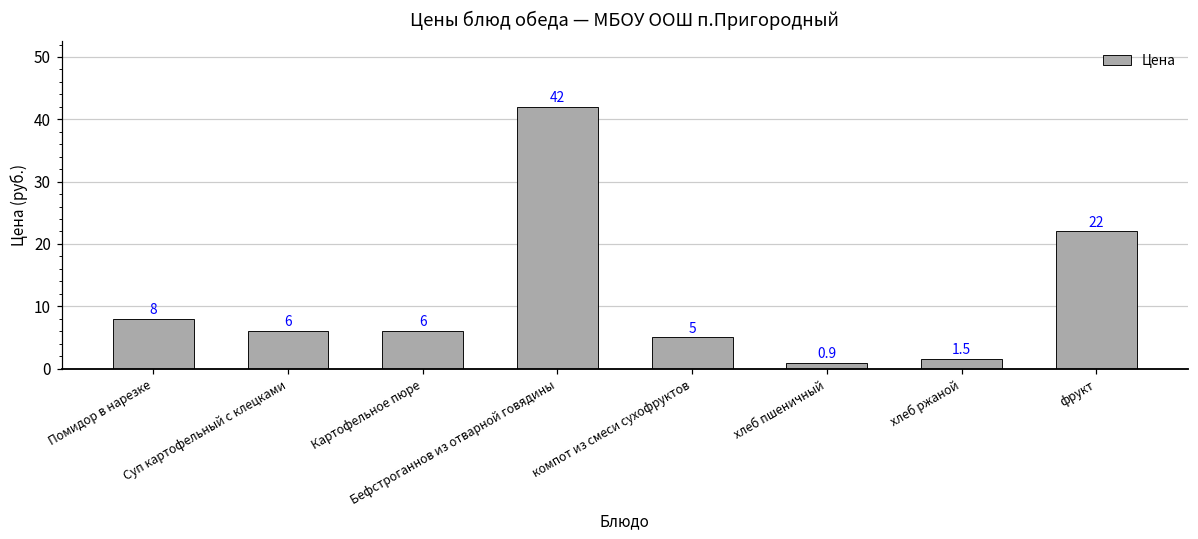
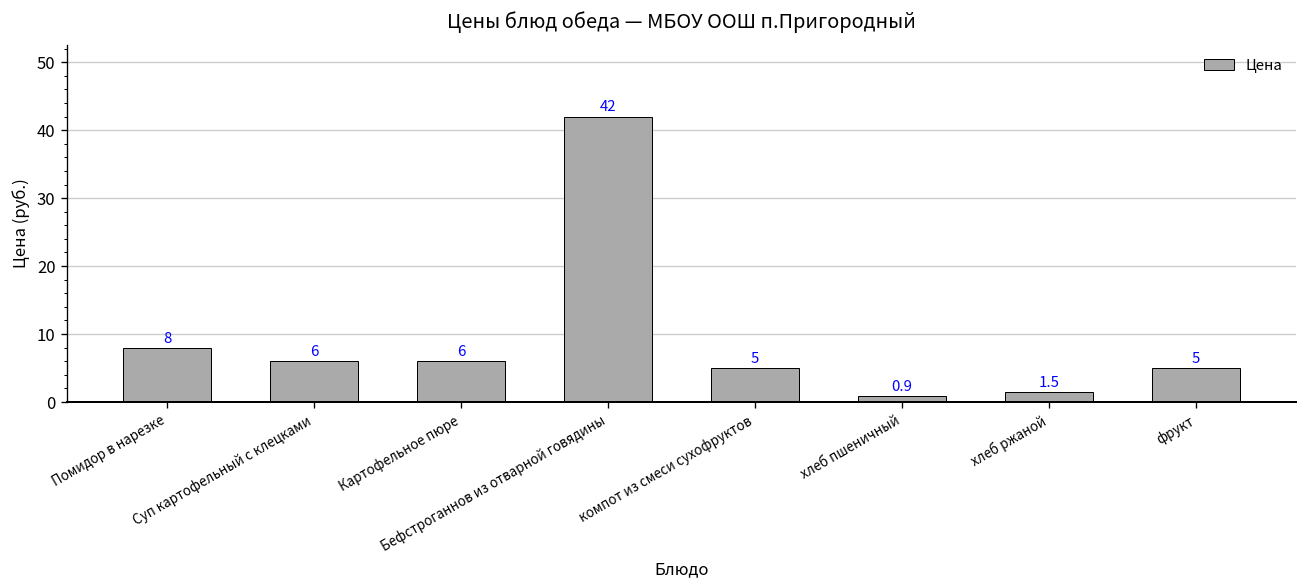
фрукт: 22 -> 5
